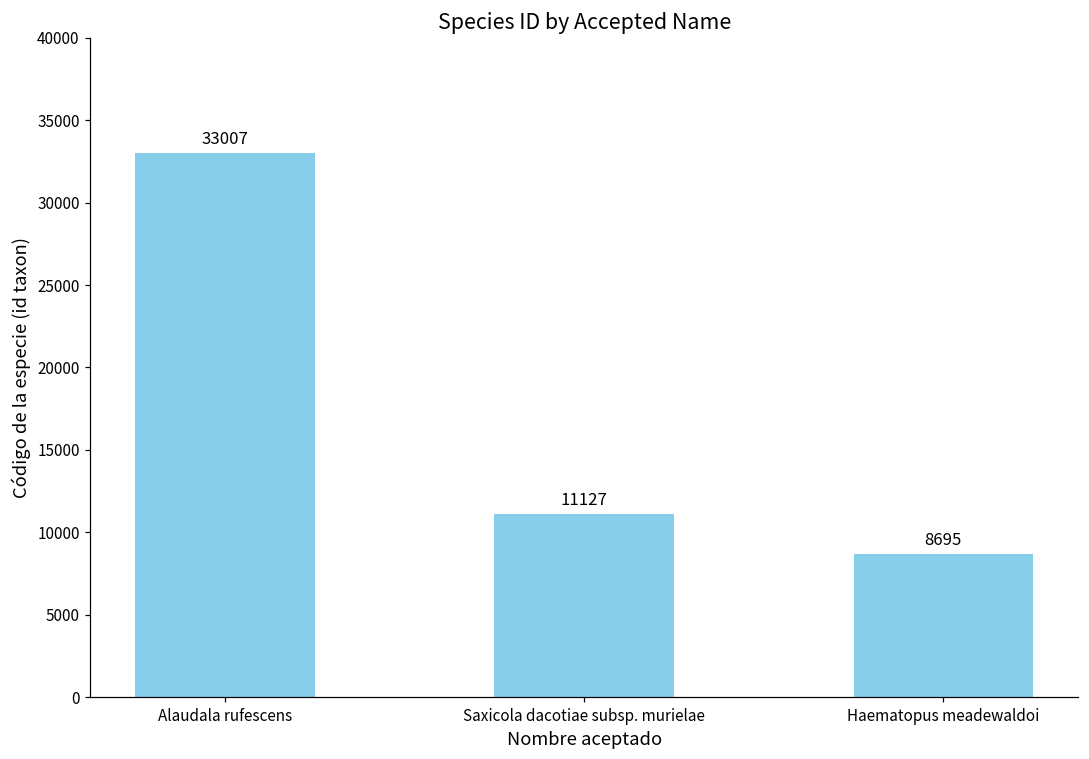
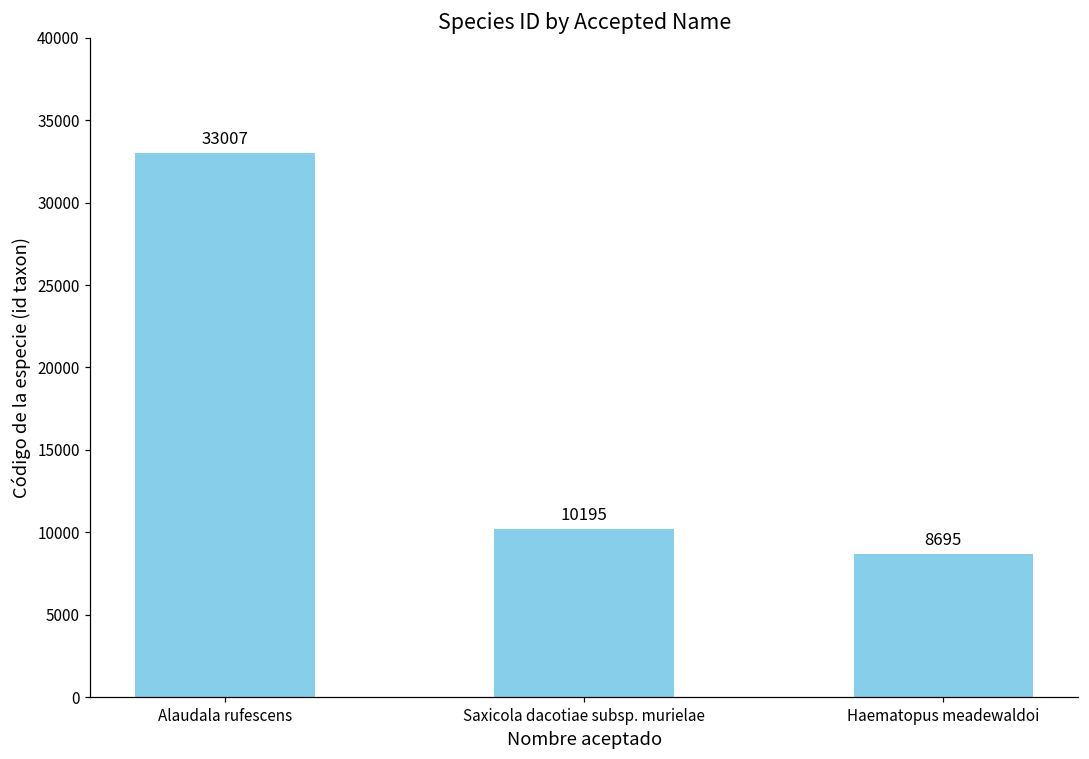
Saxicola dacotiae subsp. murielae: 11127 -> 10195
